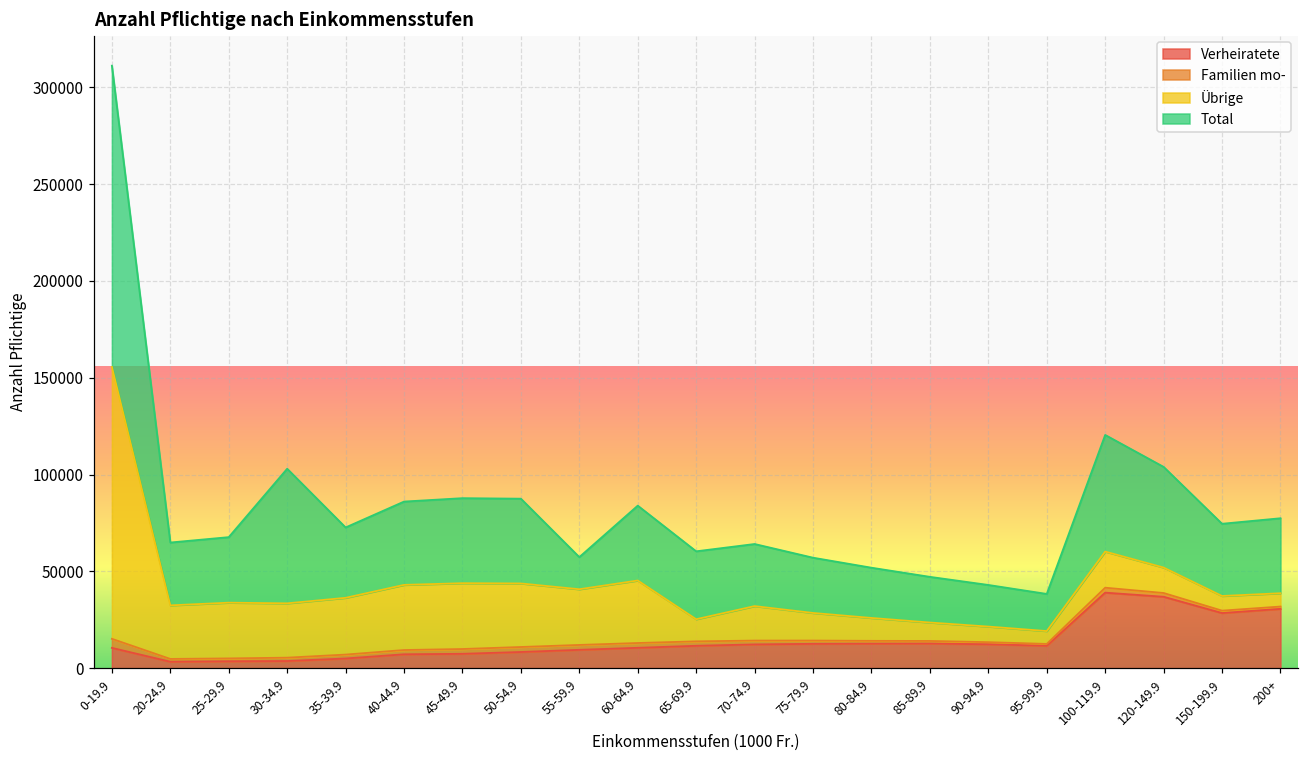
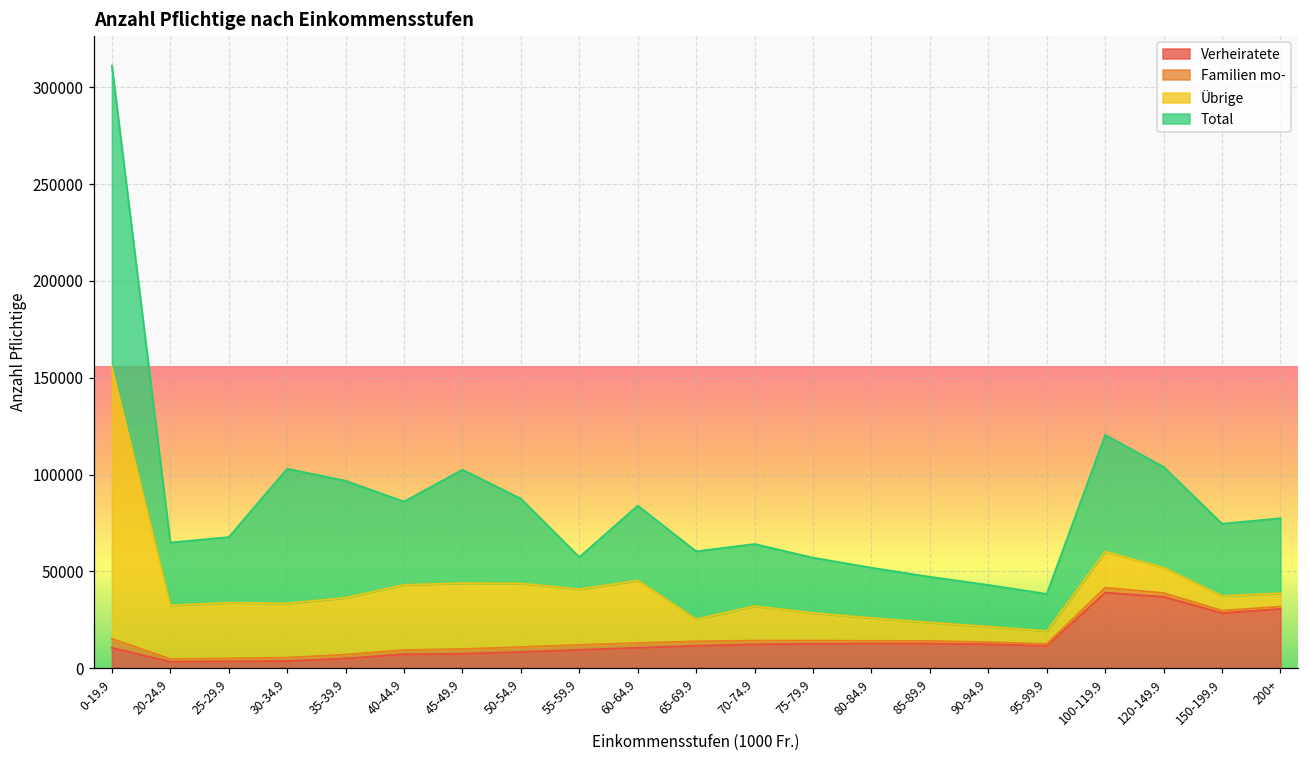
Total, 35-39.9: 36000 -> 60000
Total, 45-49.9: 44000 -> 59000
